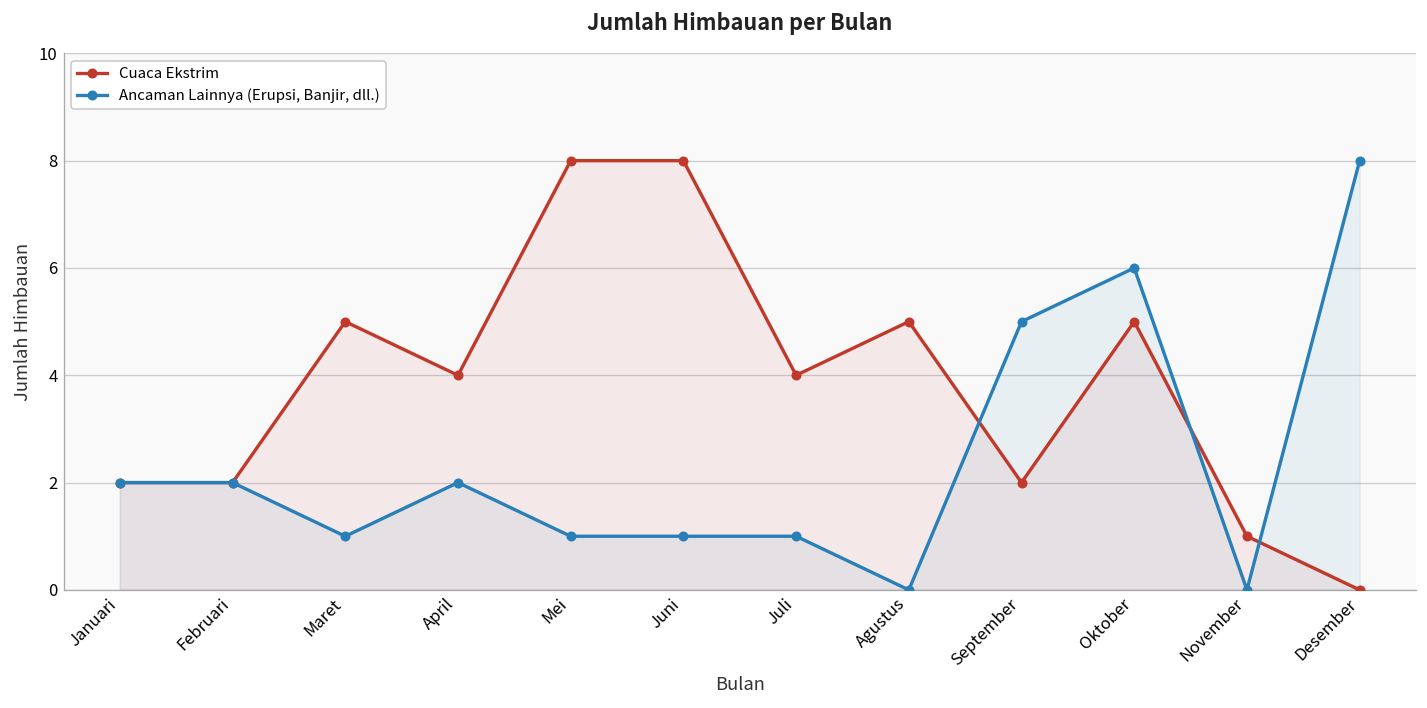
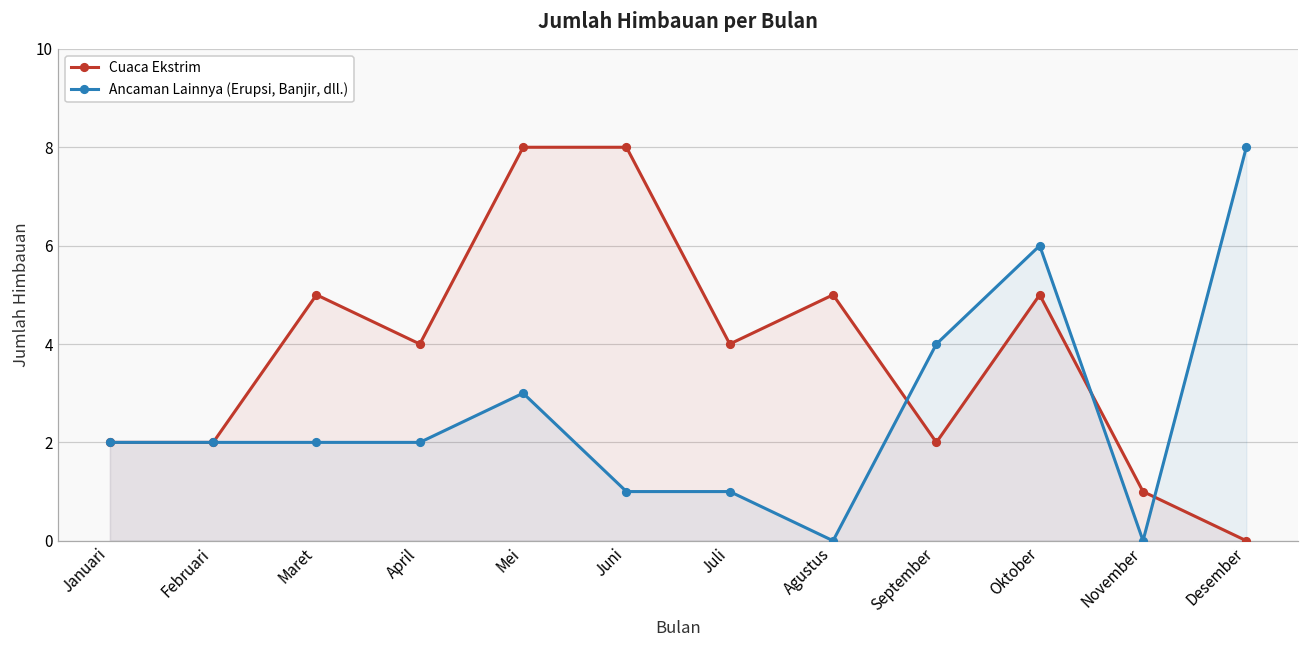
Ancaman Lainnya (Erupsi, Banjir, dll.), Maret: 1 -> 2
Ancaman Lainnya (Erupsi, Banjir, dll.), Mei: 1 -> 3
Ancaman Lainnya (Erupsi, Banjir, dll.), September: 5 -> 4
